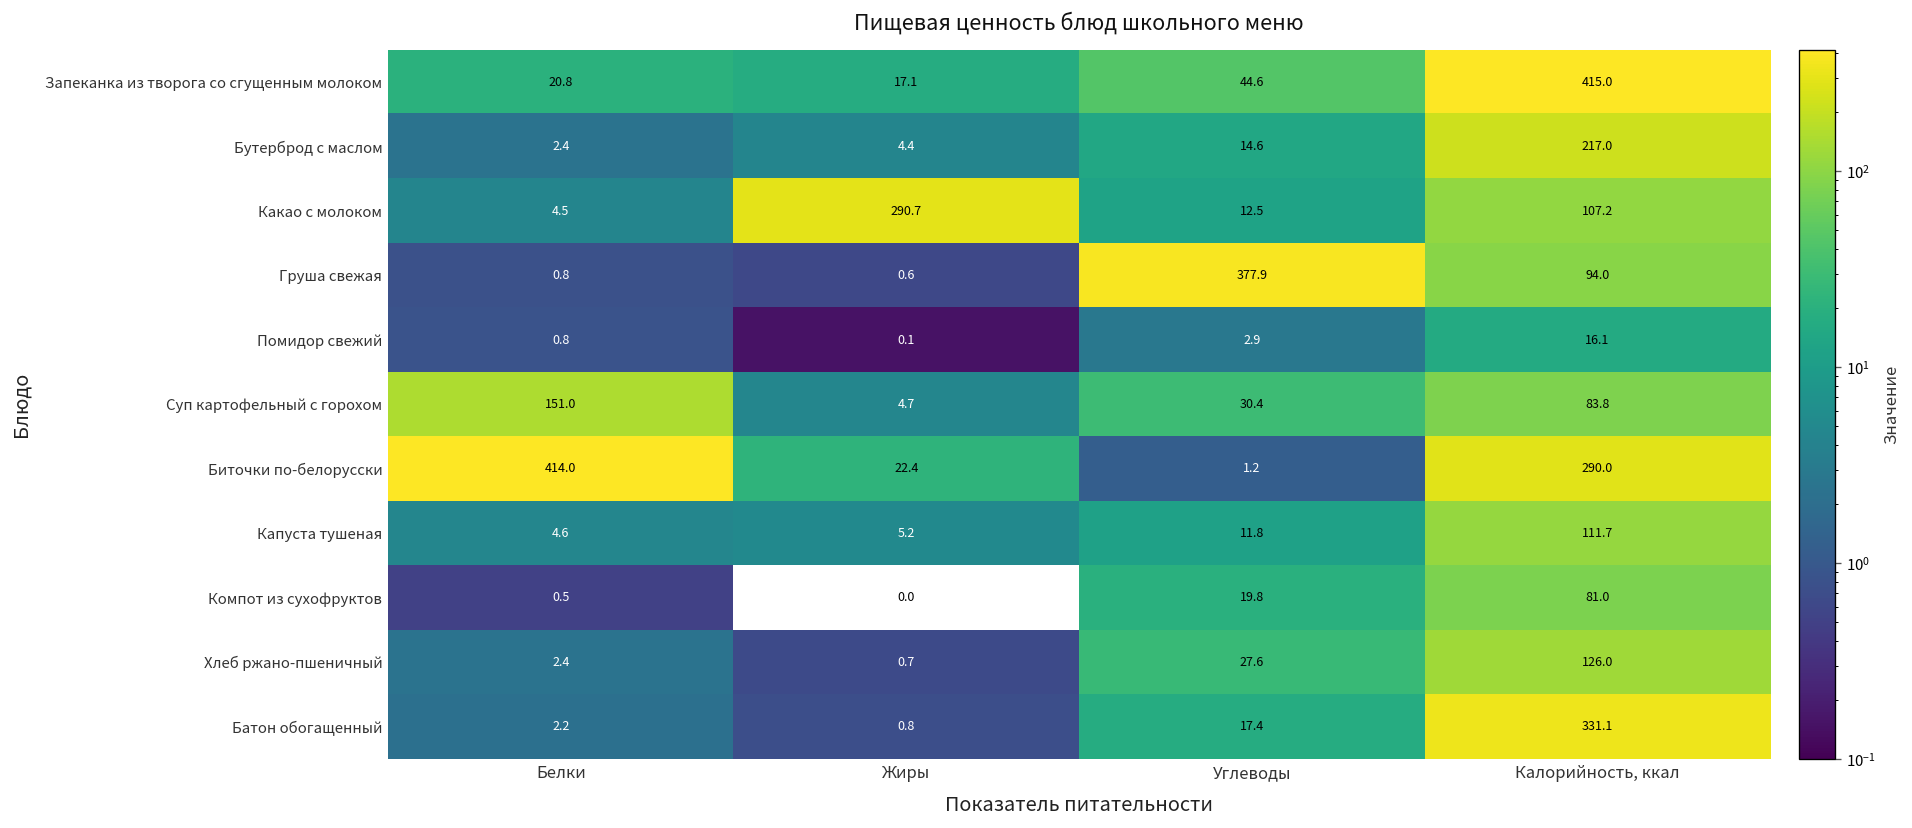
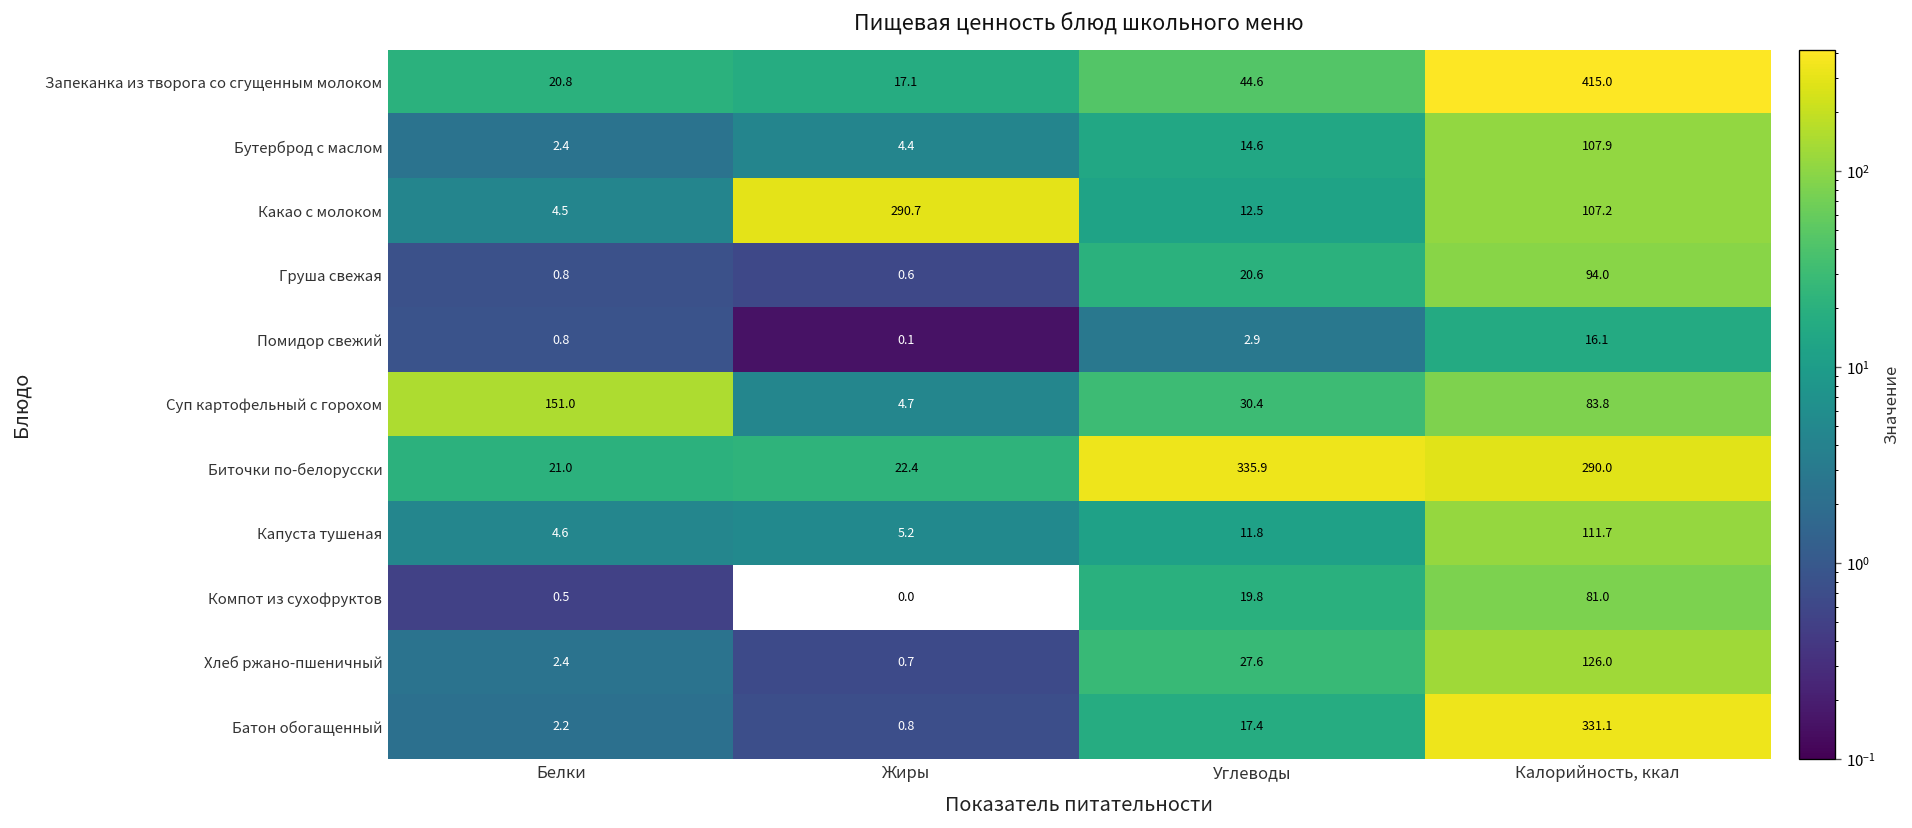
Бутерброд с маслом, Калорийность, ккал: 217.0 -> 107.9
Груша свежая, Углеводы: 377.9 -> 20.6
Биточки по-белорусски, Белки: 414.0 -> 21.0
Биточки по-белорусски, Углеводы: 1.2 -> 335.9
